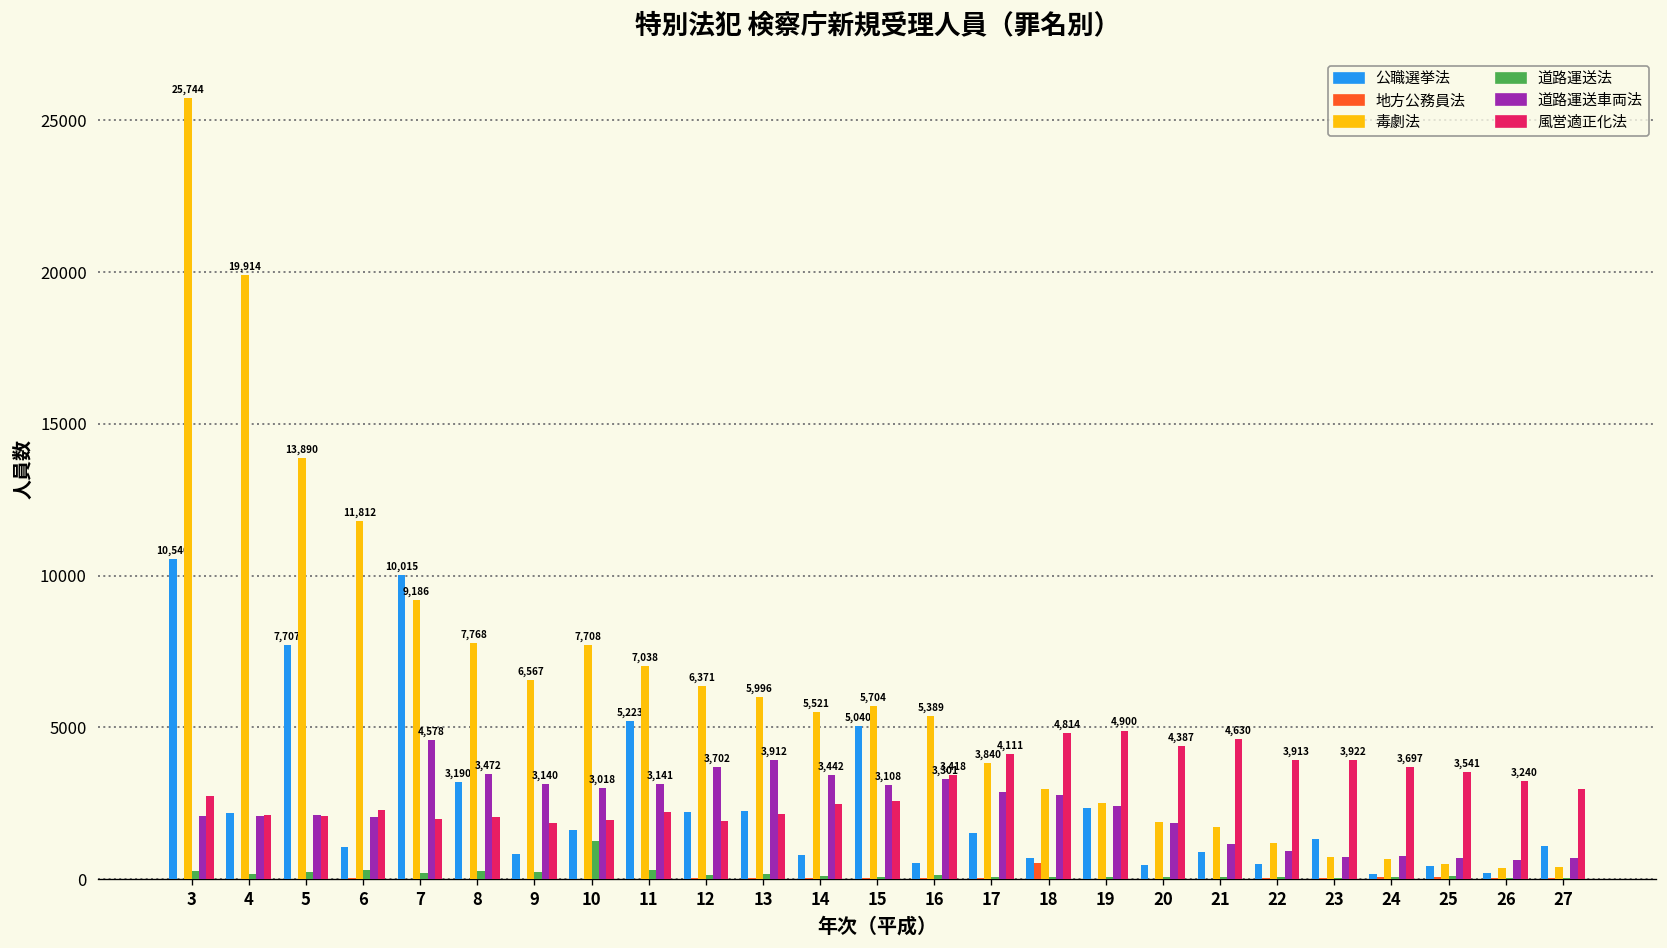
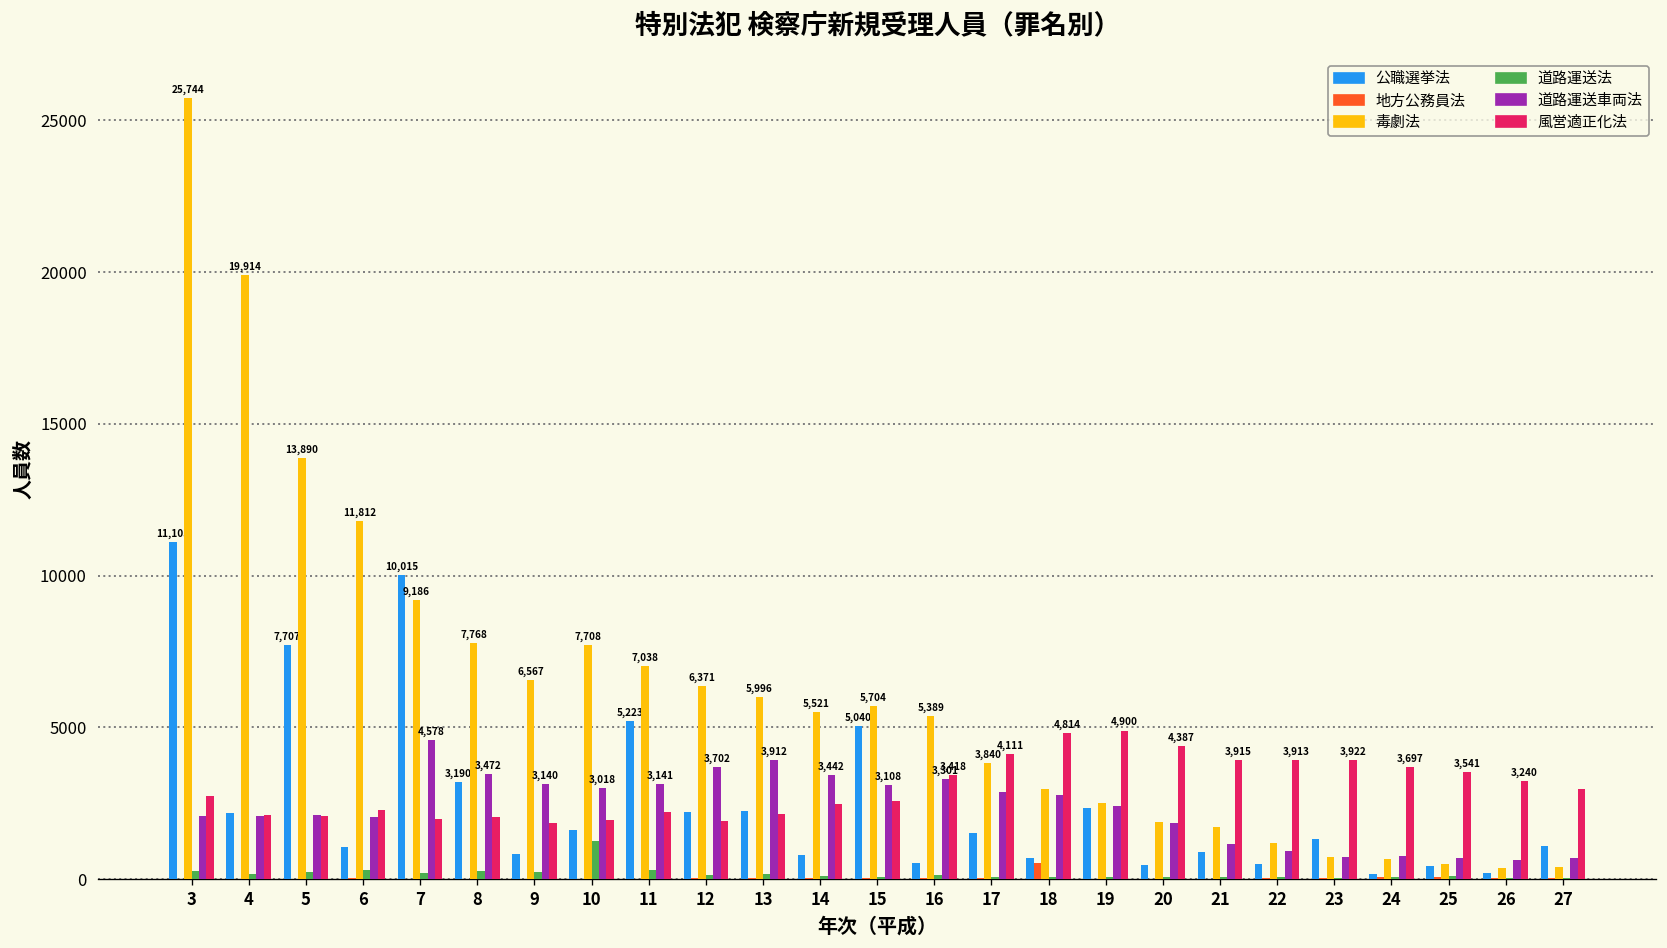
公職選挙法, 3: 10,540 -> 11,105
風営適正化法, 21: 4,630 -> 3,915
